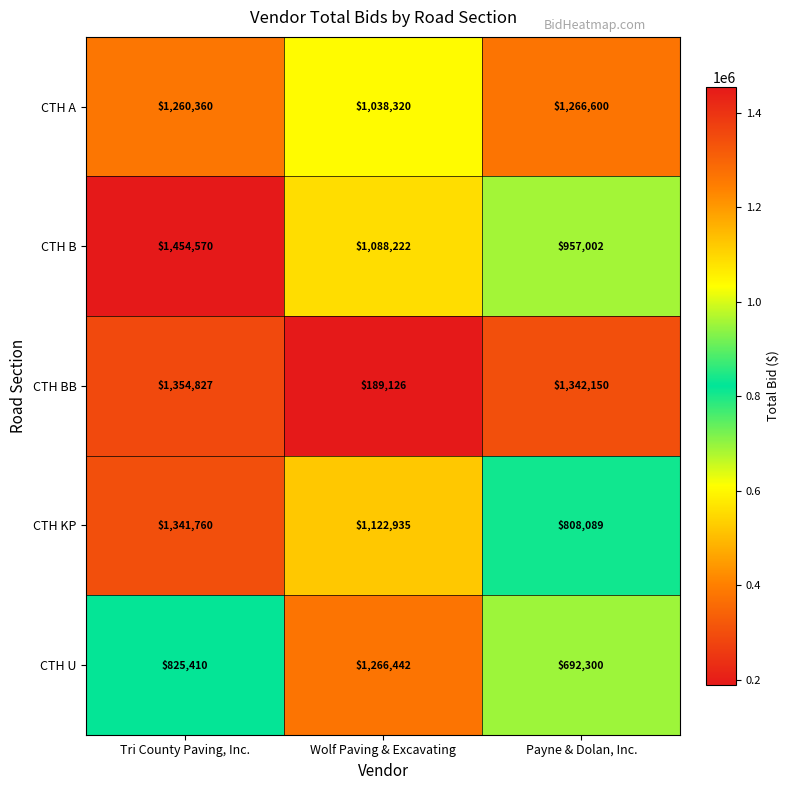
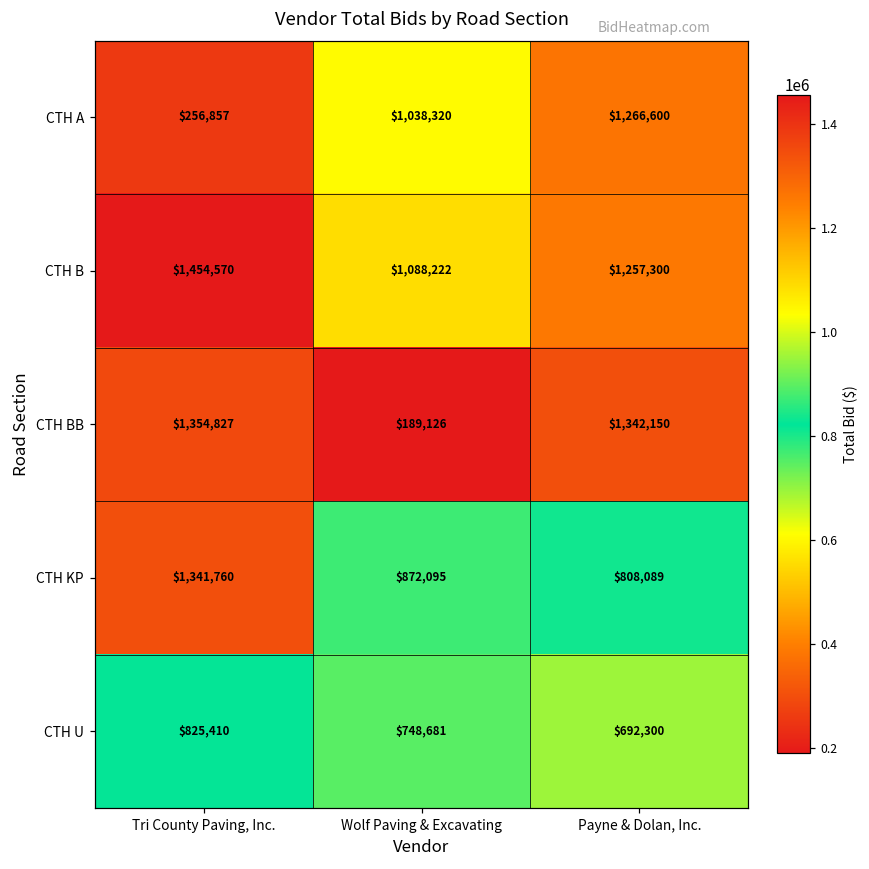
CTH A, Tri County Paving, Inc.: $1,260,360 -> $256,857
CTH B, Payne & Dolan, Inc.: $957,002 -> $1,257,300
CTH KP, Wolf Paving & Excavating: $1,122,935 -> $872,095
CTH U, Wolf Paving & Excavating: $1,266,442 -> $748,681
